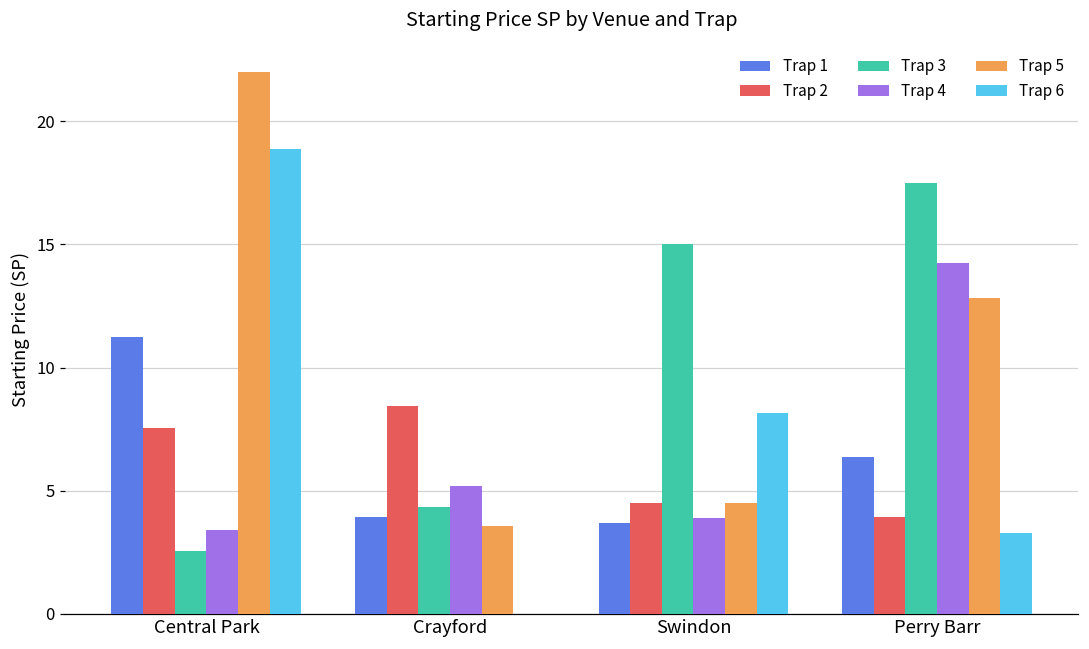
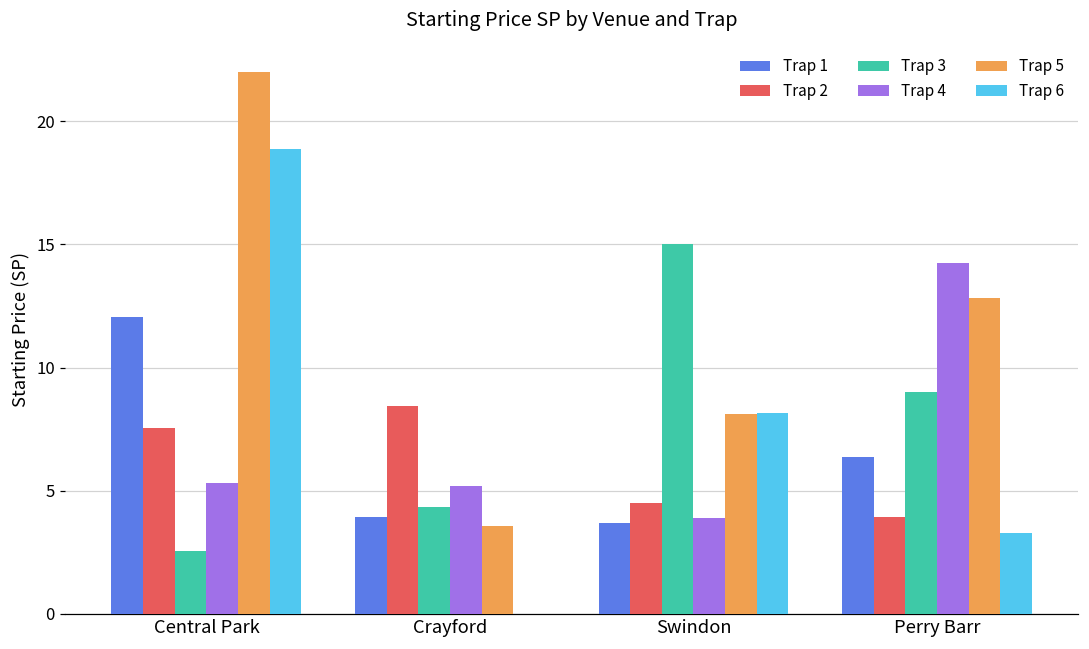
Trap 1, Central Park: 11.2 -> 12.0
Trap 4, Central Park: 3.4 -> 5.3
Trap 5, Swindon: 4.5 -> 8.1
Trap 3, Perry Barr: 17.5 -> 9.0
